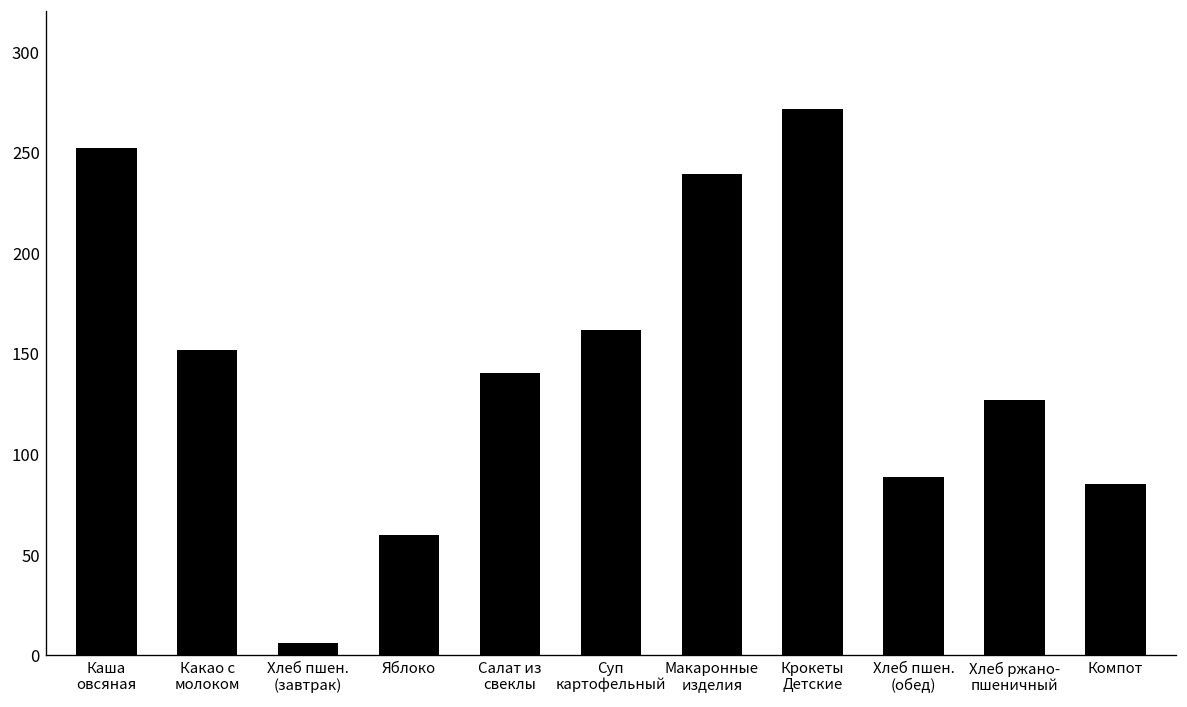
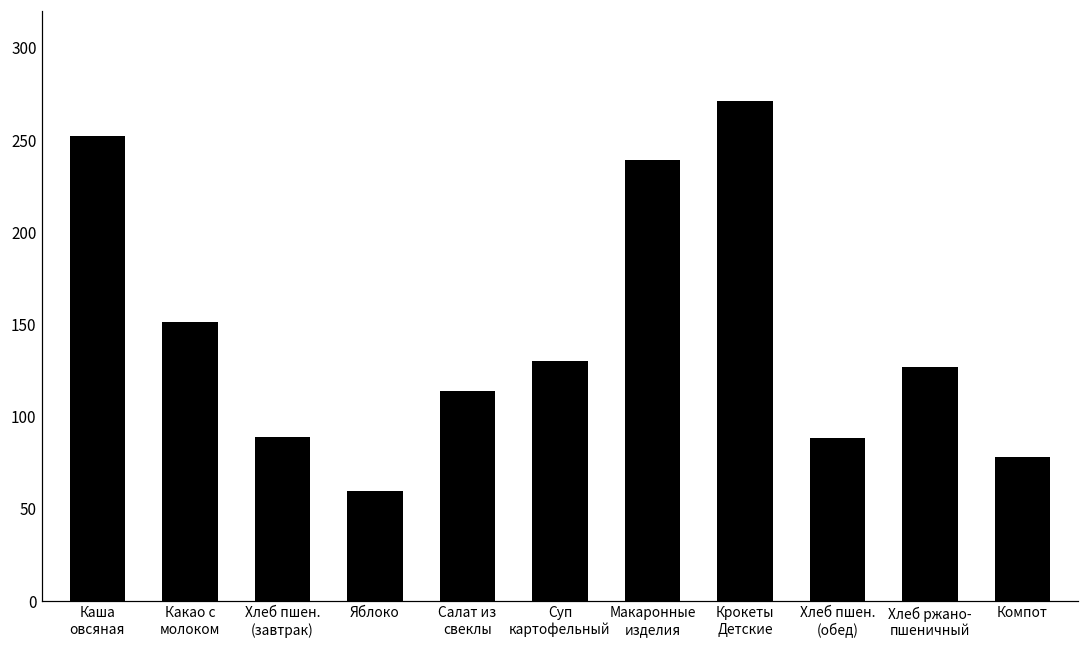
Хлеб пшен. (завтрак): 6 -> 89
Салат из свеклы: 140 -> 114
Суп картофельный: 162 -> 130
Компот: 85 -> 78
